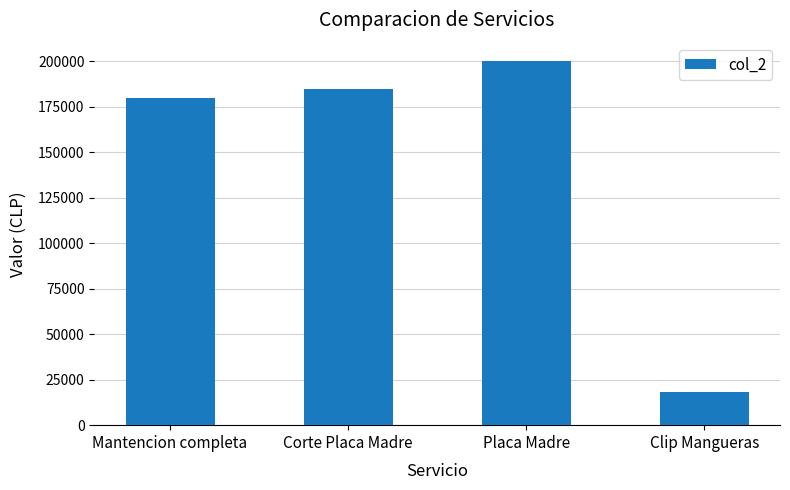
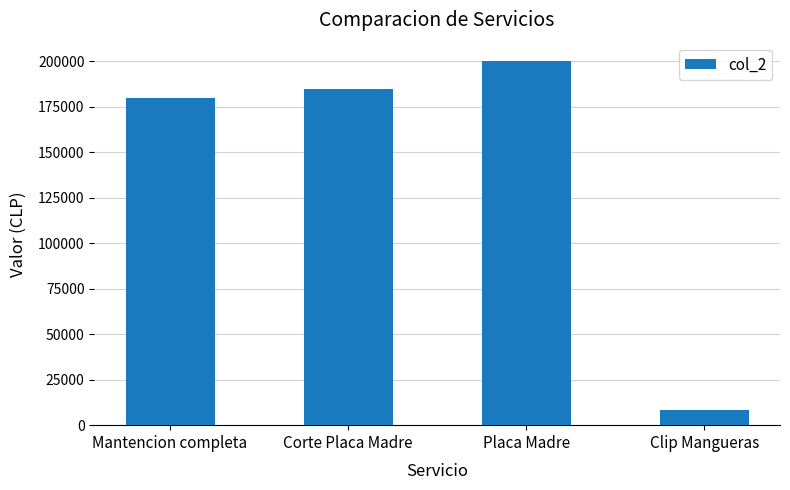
Clip Mangueras: 18000 -> 8000
